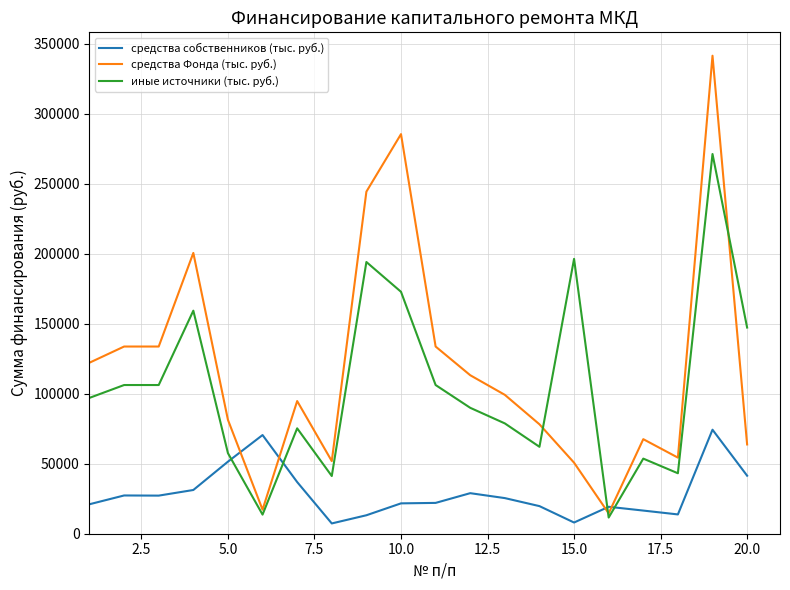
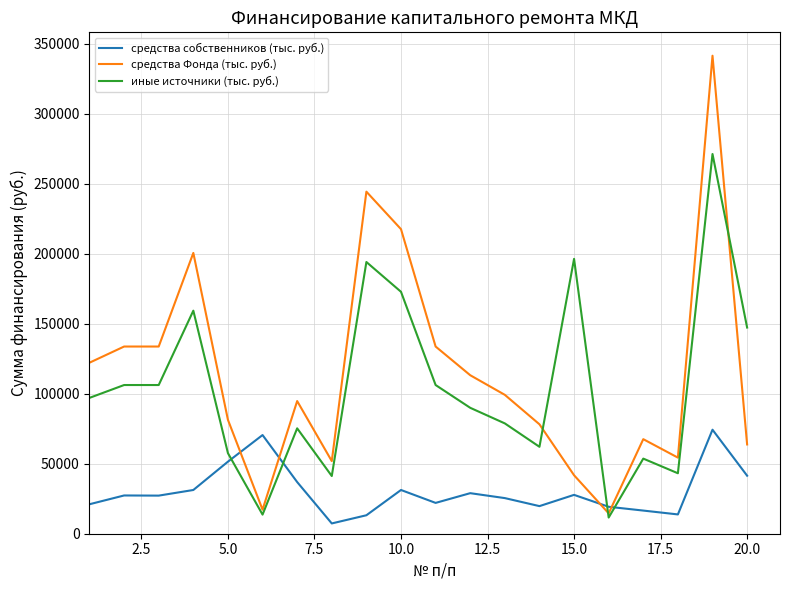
средства собственников (тыс. руб.), 10.0: 22000 -> 31000
средства Фонда (тыс. руб.), 10.0: 286000 -> 218000
средства собственников (тыс. руб.), 15.0: 8000 -> 28000
средства Фонда (тыс. руб.), 15.0: 51000 -> 42000
